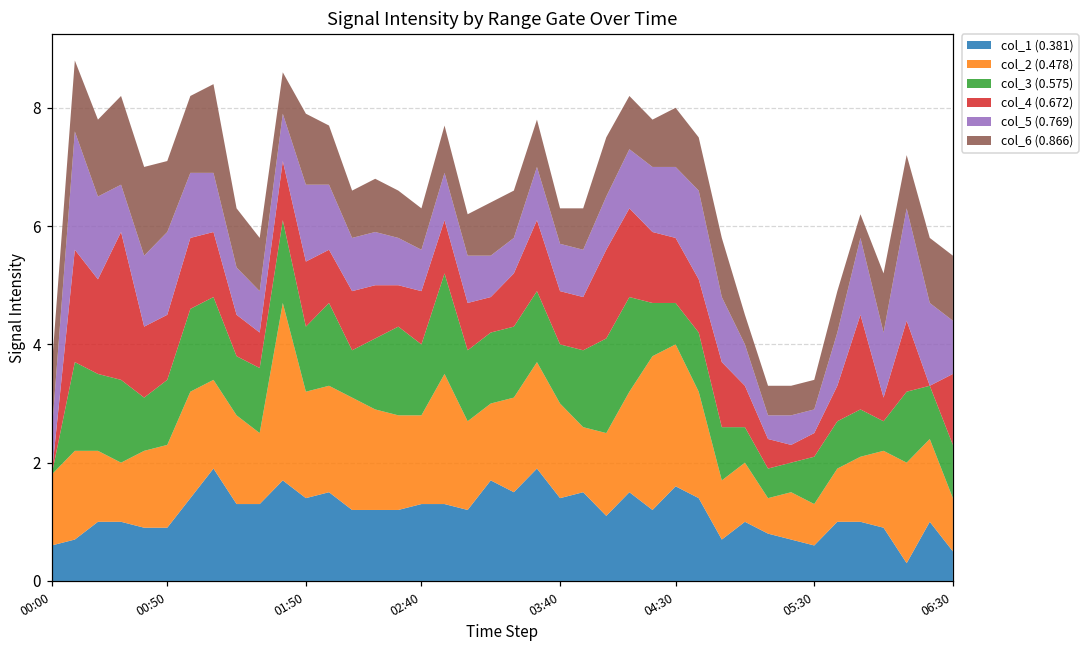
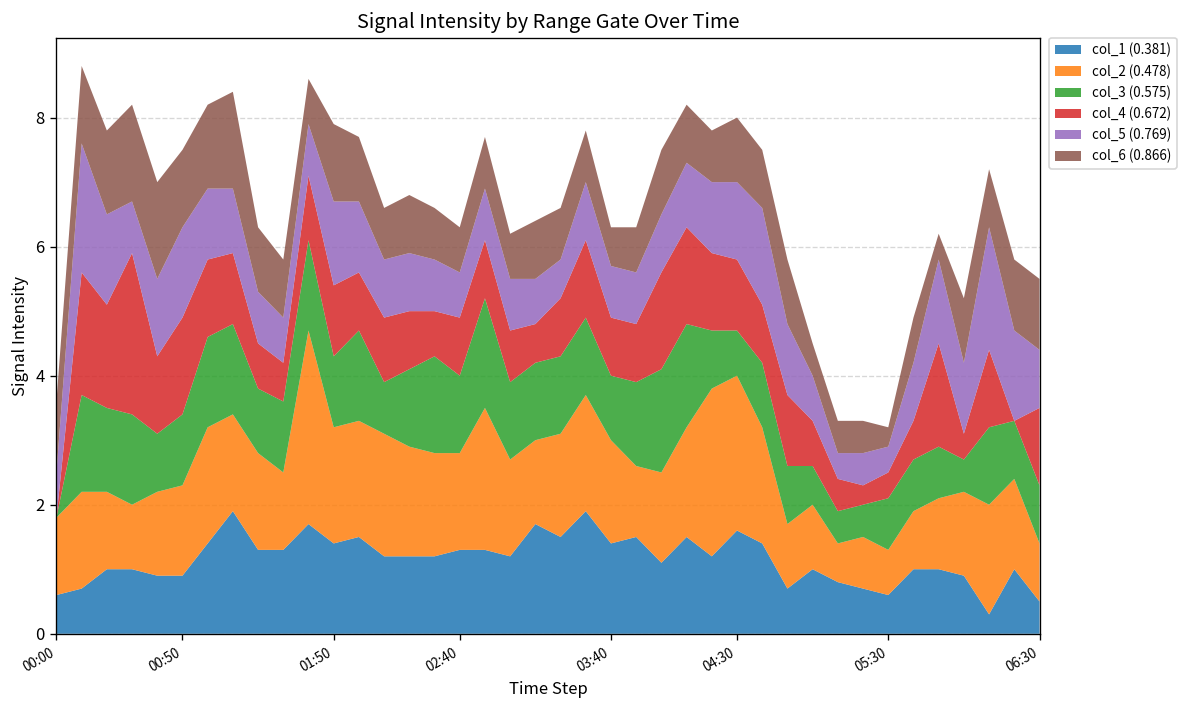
col_4 (0.672), 00:50: 1.1 -> 1.5
col_6 (0.866), 05:30: 0.5 -> 0.3
